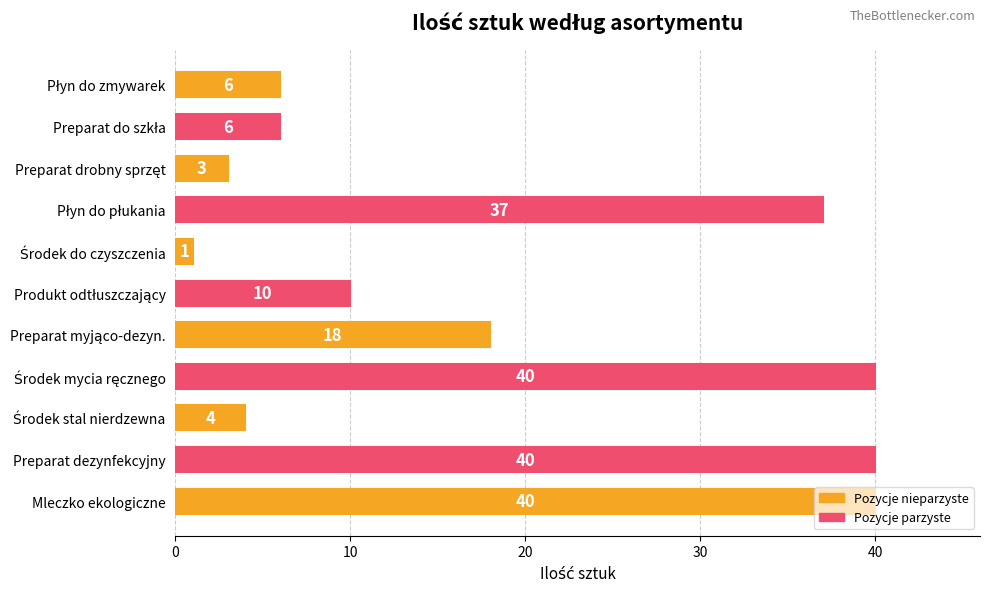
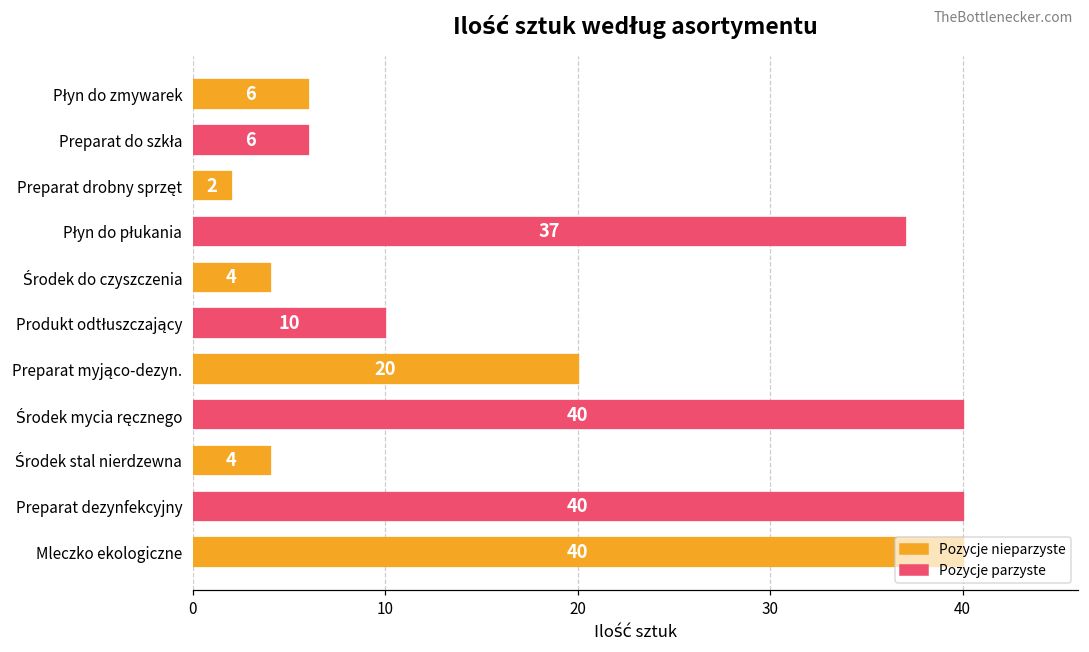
Preparat drobny sprzęt: 3 -> 2
Środek do czyszczenia: 1 -> 4
Preparat myjąco-dezyn.: 18 -> 20
